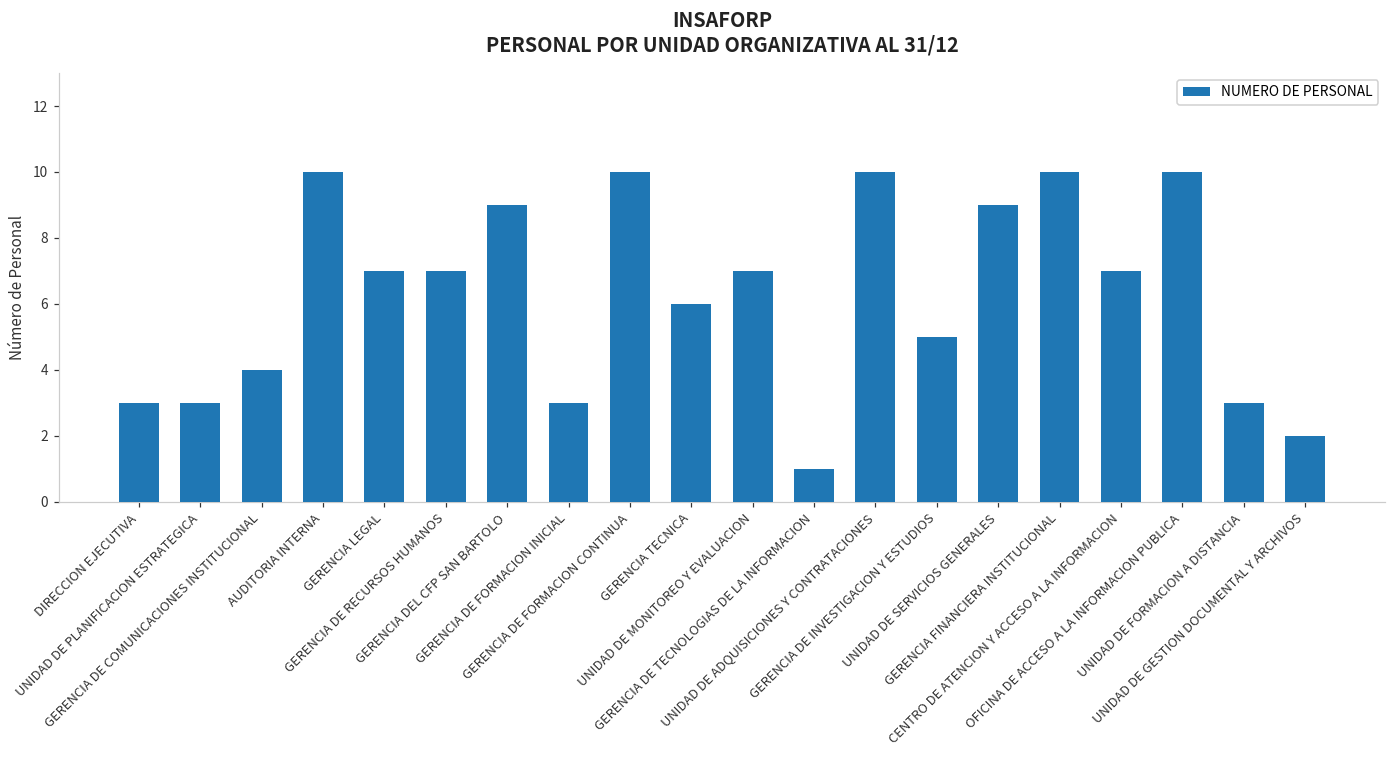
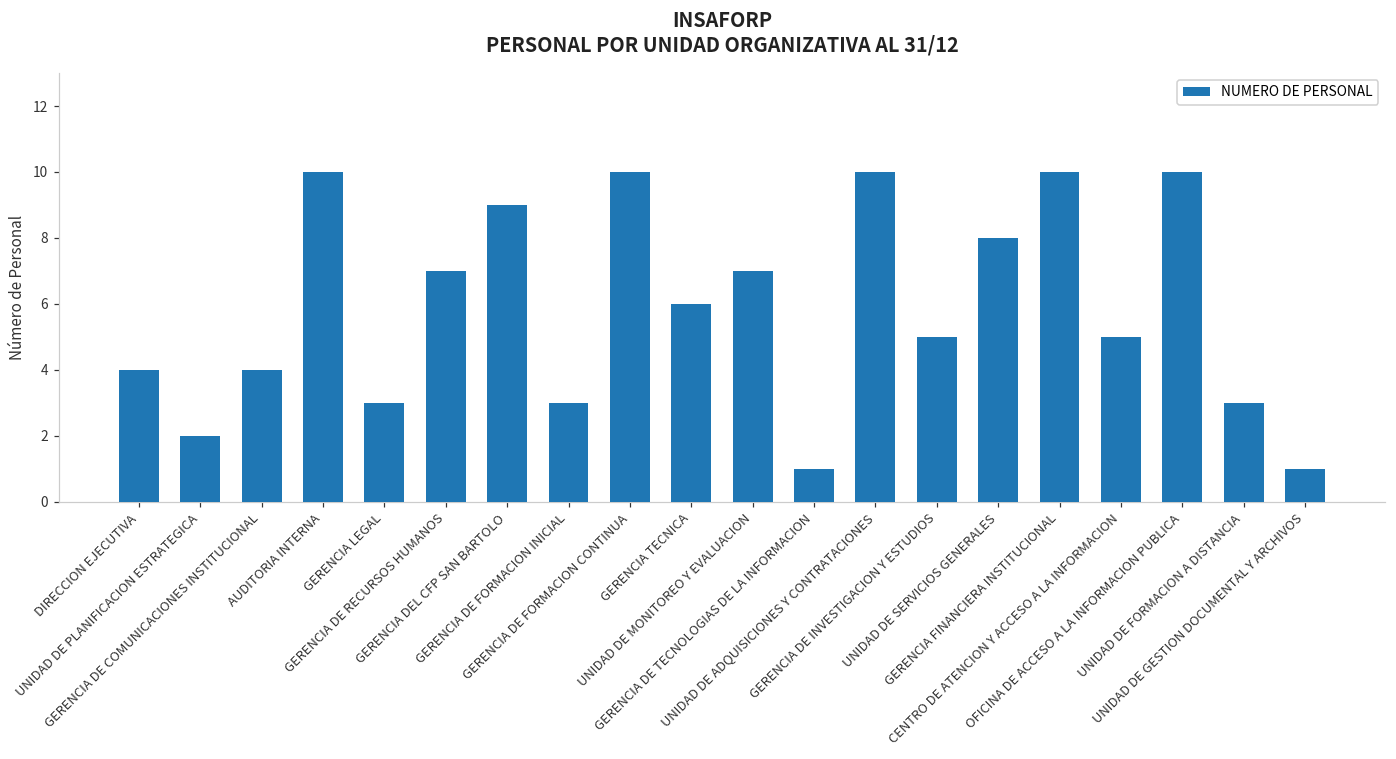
DIRECCION EJECUTIVA: 3 -> 4
UNIDAD DE PLANIFICACION ESTRATEGICA: 3 -> 2
GERENCIA LEGAL: 7 -> 3
UNIDAD DE SERVICIOS GENERALES: 9 -> 8
CENTRO DE ATENCION Y ACCESO A LA INFORMACION: 7 -> 5
UNIDAD DE GESTION DOCUMENTAL Y ARCHIVOS: 2 -> 1
